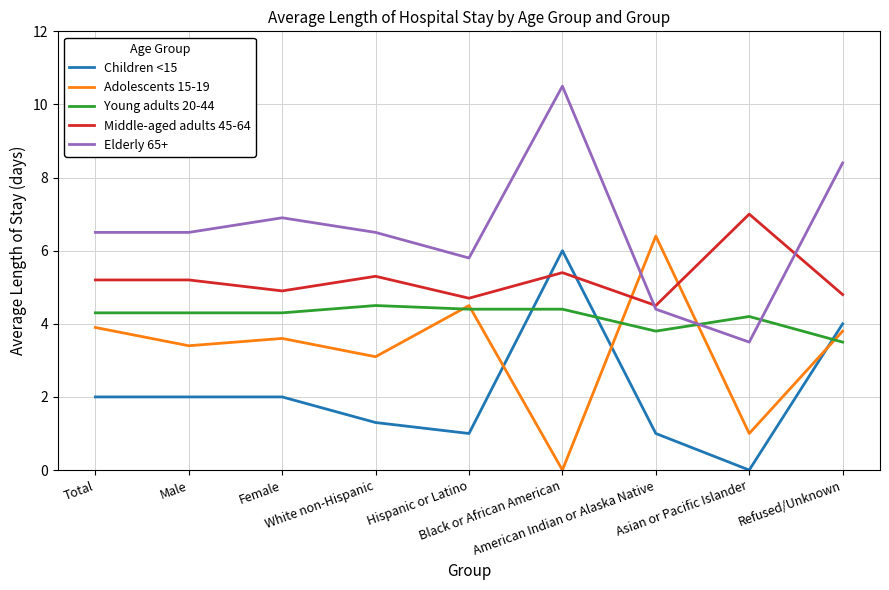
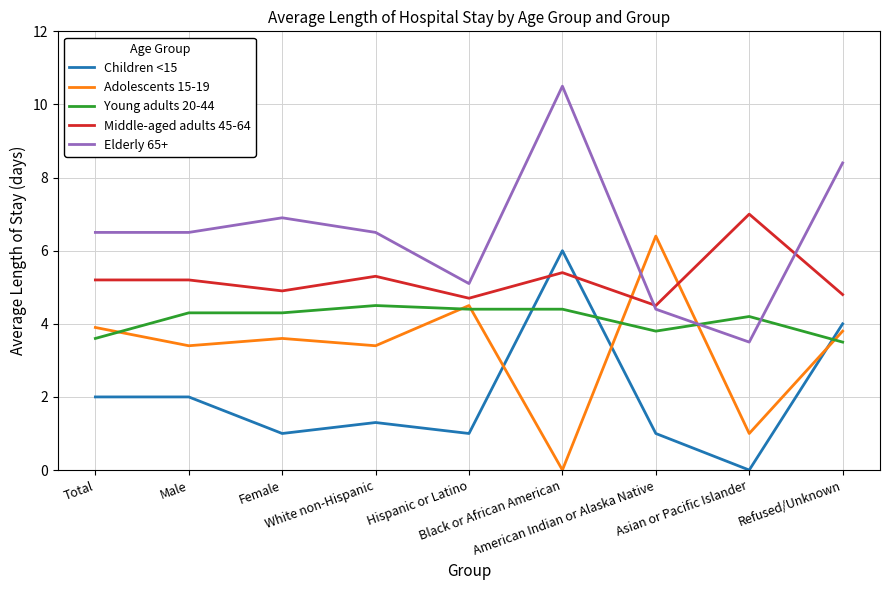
Young adults 20-44, Total: 4.3 -> 3.6
Children <15, Female: 2 -> 1
Adolescents 15-19, White non-Hispanic: 3.1 -> 3.4
Elderly 65+, Hispanic or Latino: 5.8 -> 5.1
